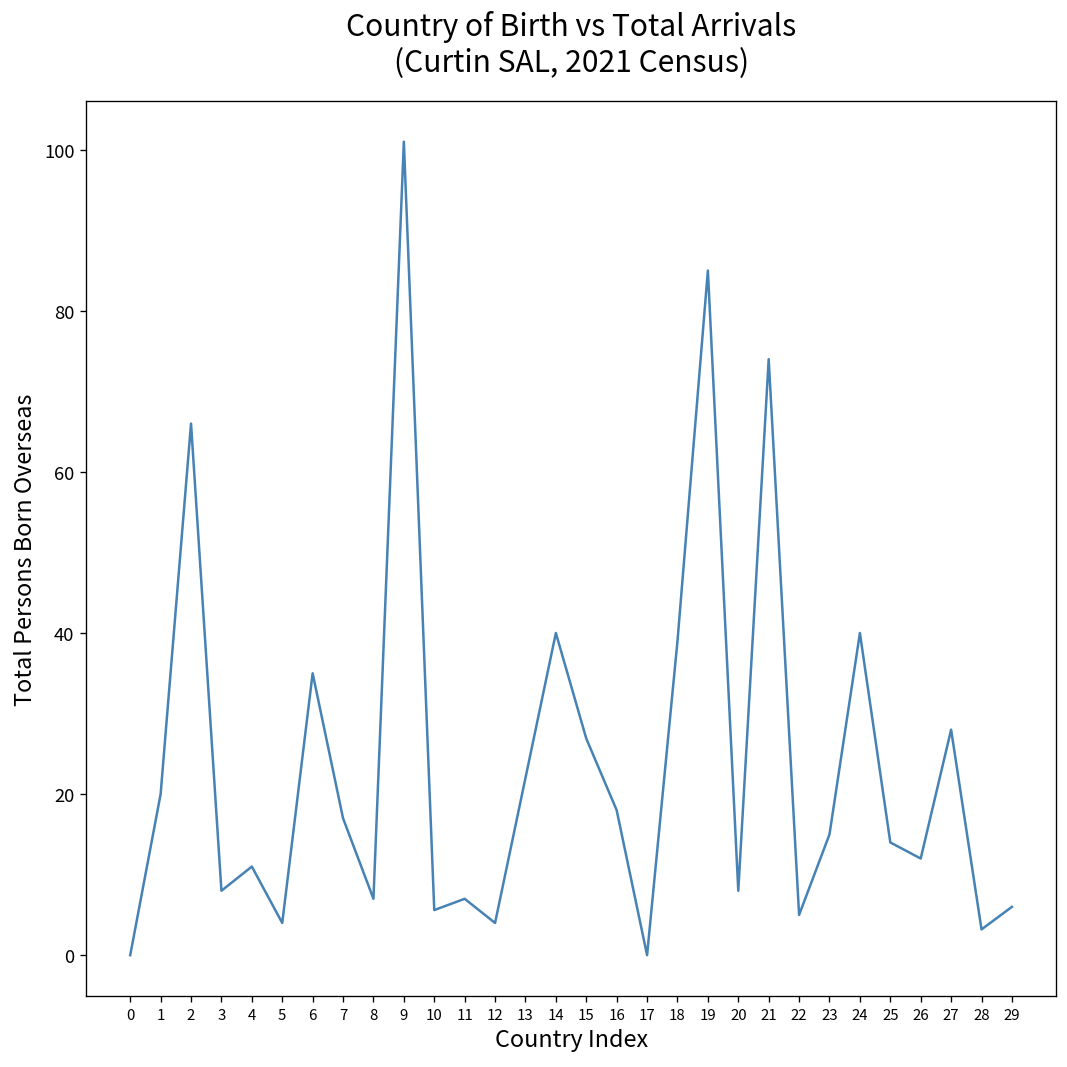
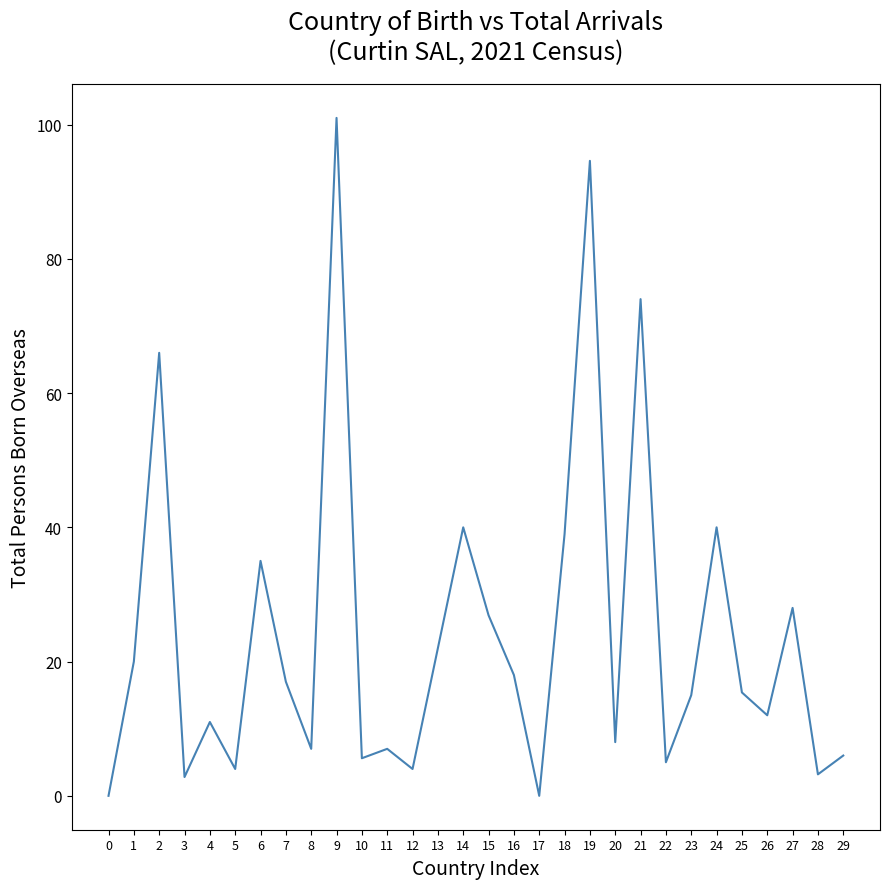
3: 8 -> 3
19: 85 -> 95
25: 14 -> 15
